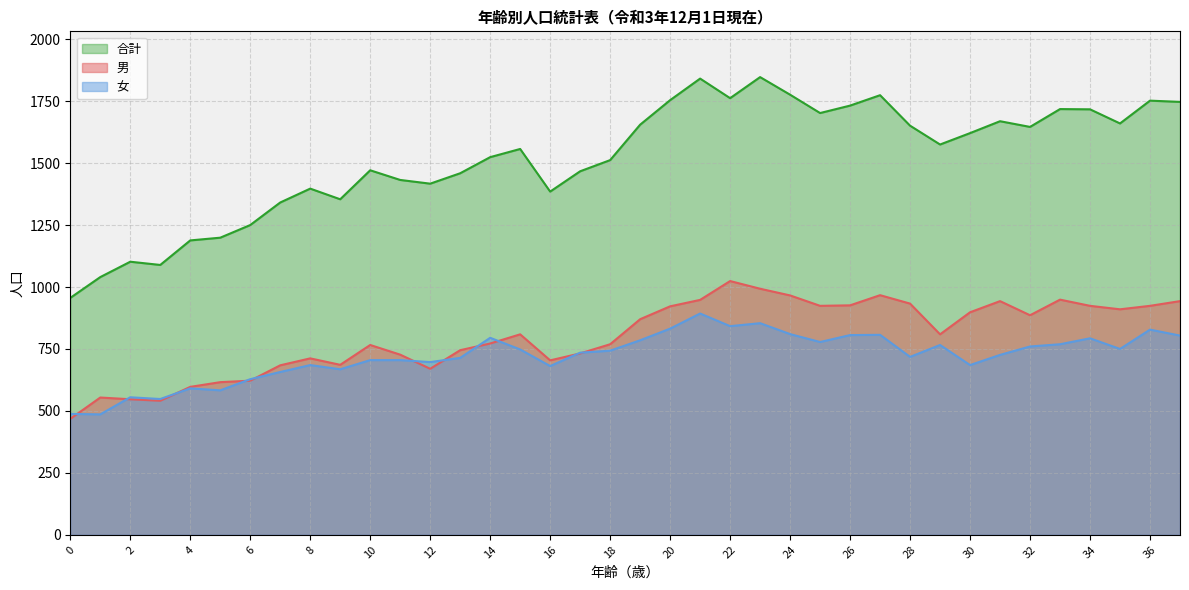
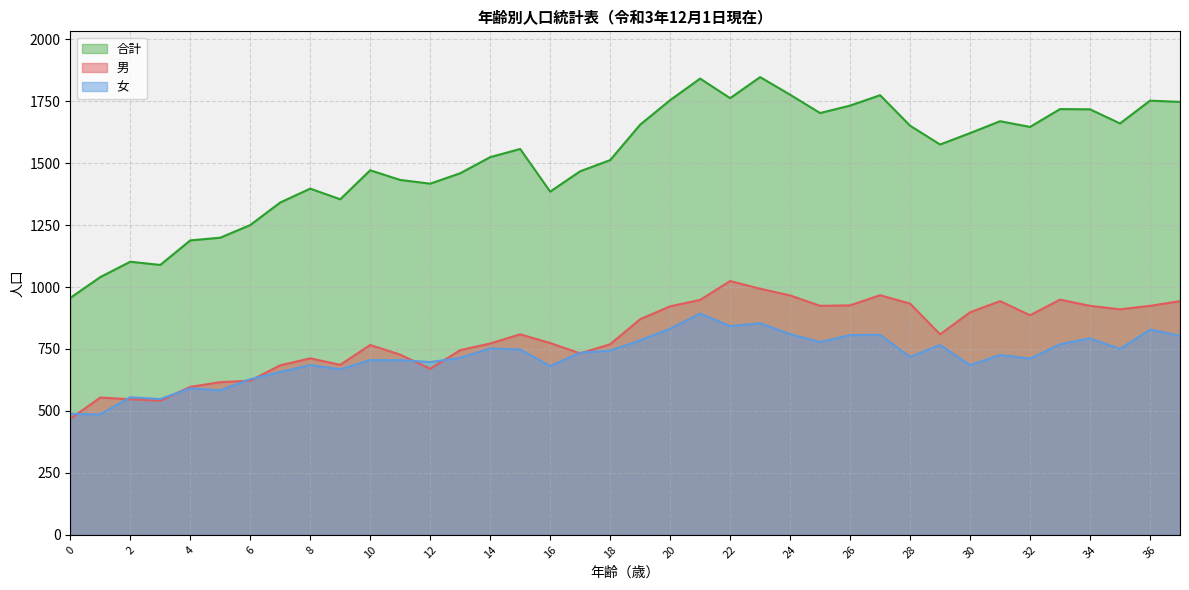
女, 14: 800 -> 750
男, 16: 700 -> 770
女, 32: 760 -> 710
